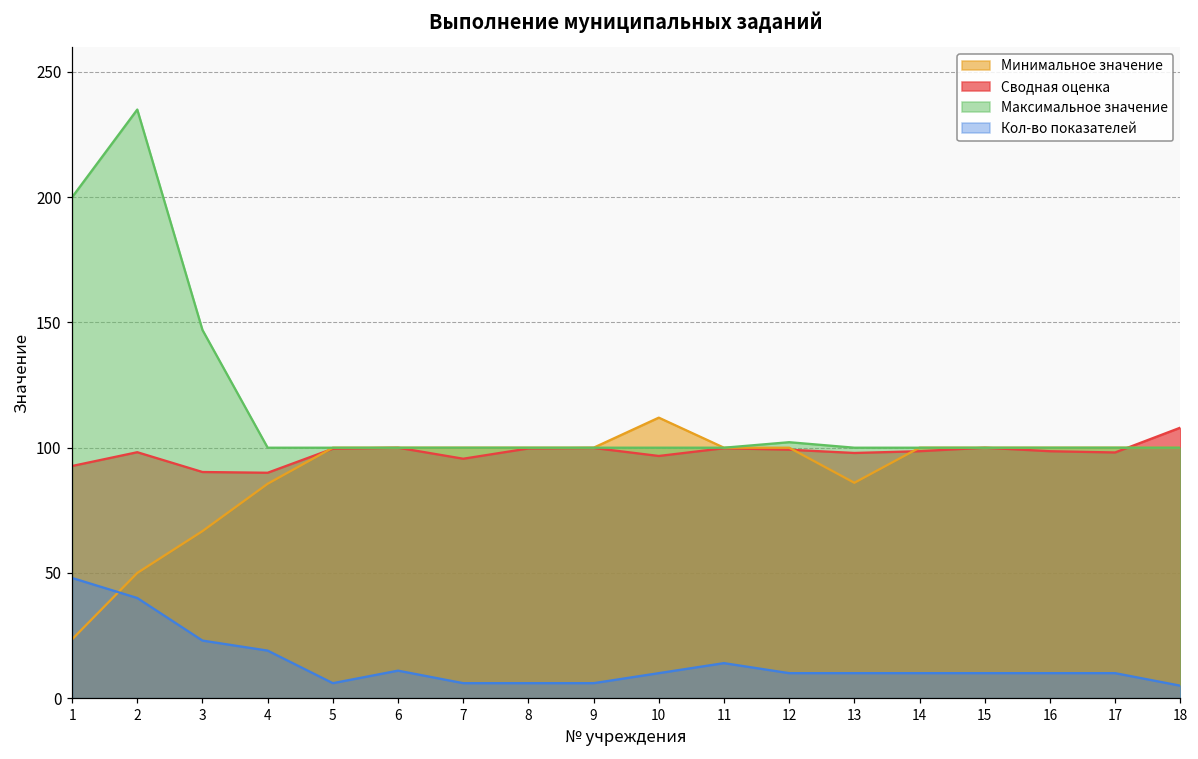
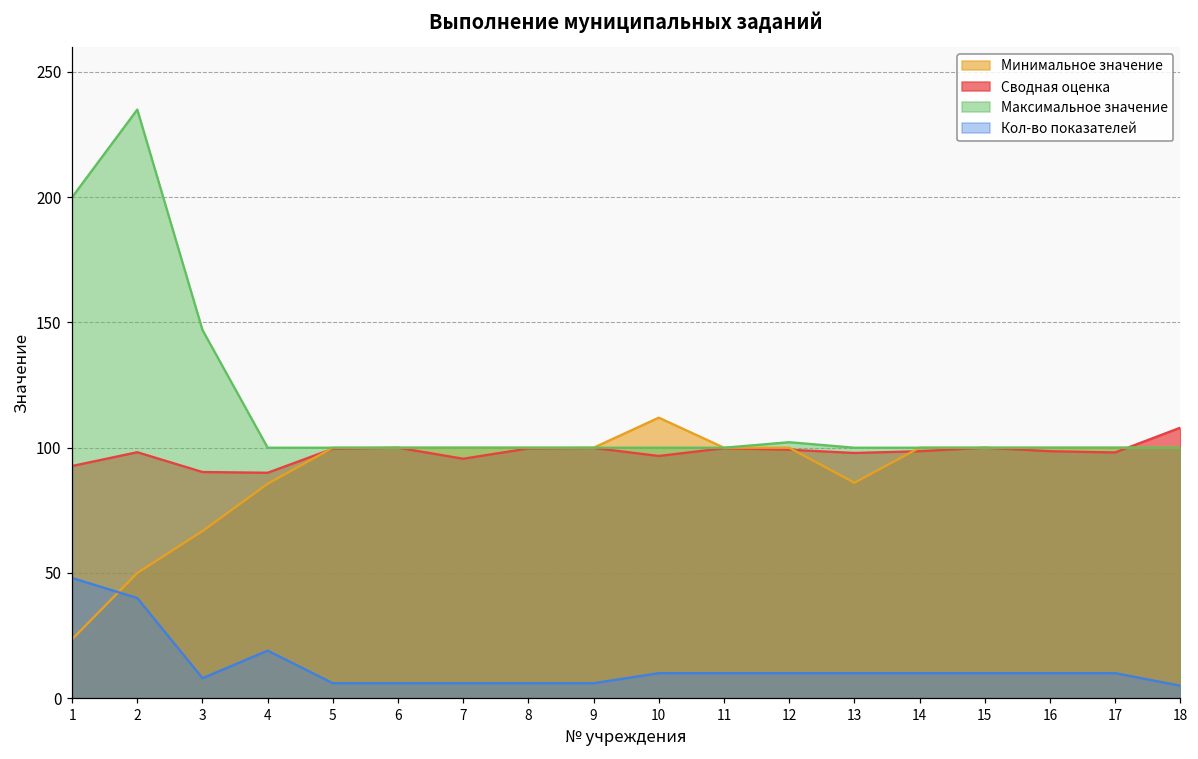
Кол-во показателей, 3: 23 -> 8
Кол-во показателей, 6: 11 -> 6
Кол-во показателей, 11: 14 -> 10
